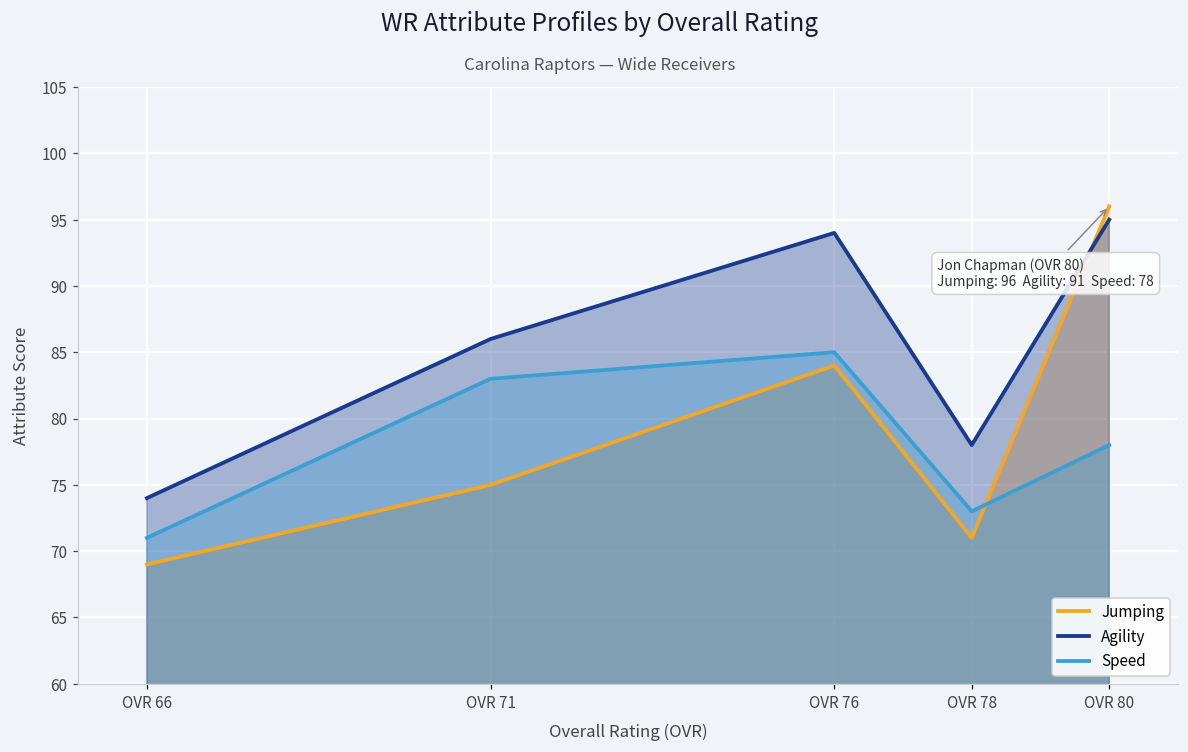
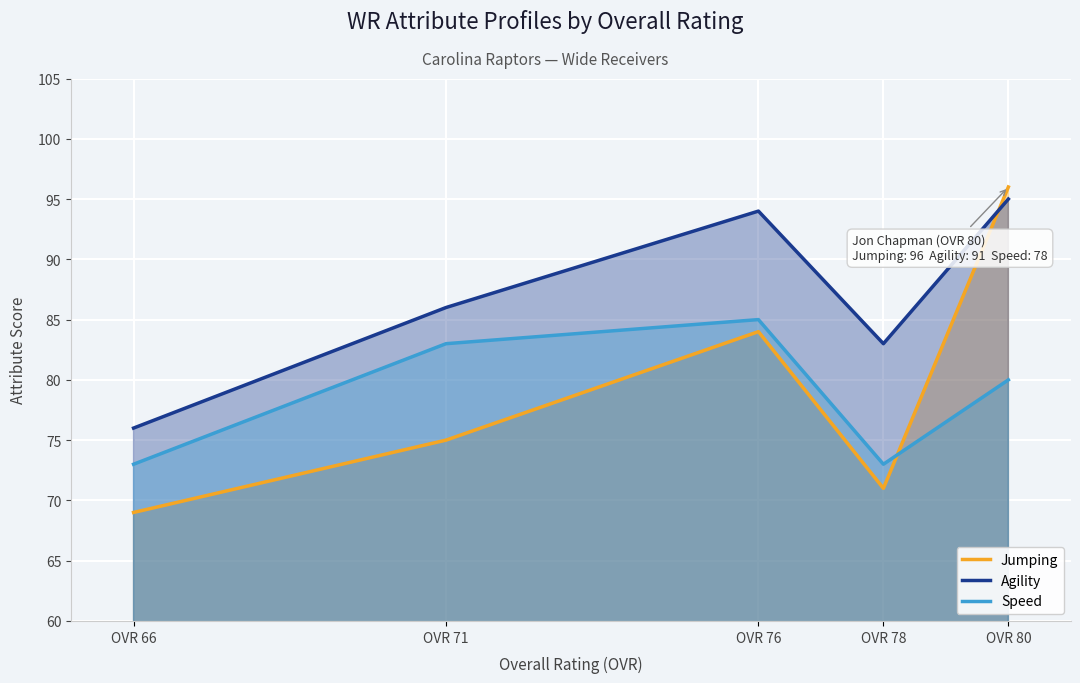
Agility, OVR 66: 74 -> 76
Speed, OVR 66: 71 -> 73
Agility, OVR 78: 78 -> 83
Speed, OVR 80: 78 -> 80
